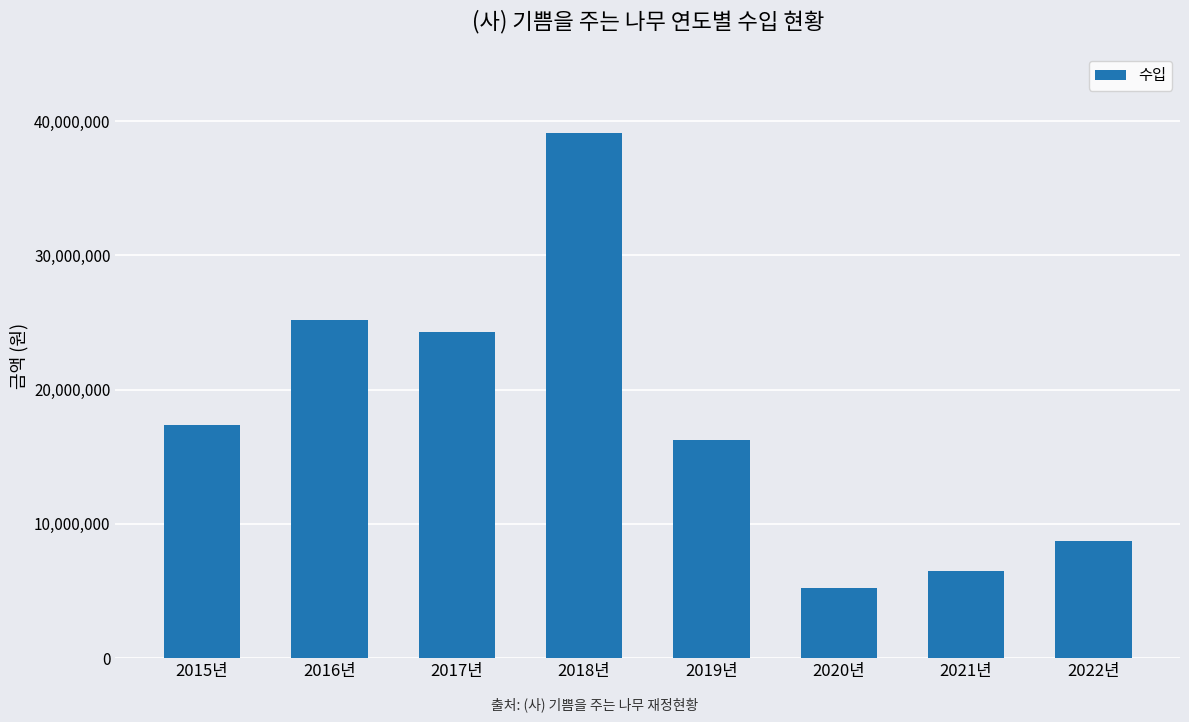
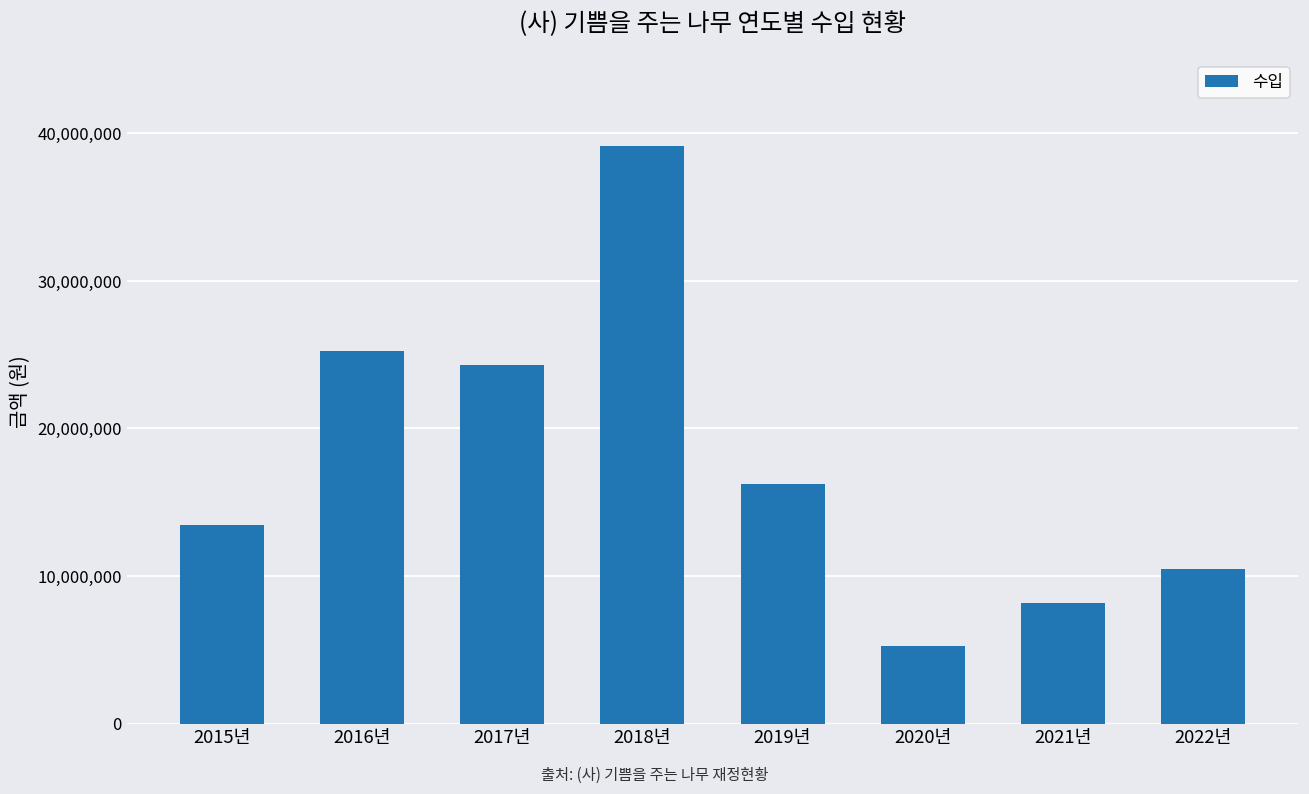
2015년: 17,300,000 -> 13,500,000
2021년: 6,500,000 -> 8,200,000
2022년: 8,700,000 -> 10,500,000
